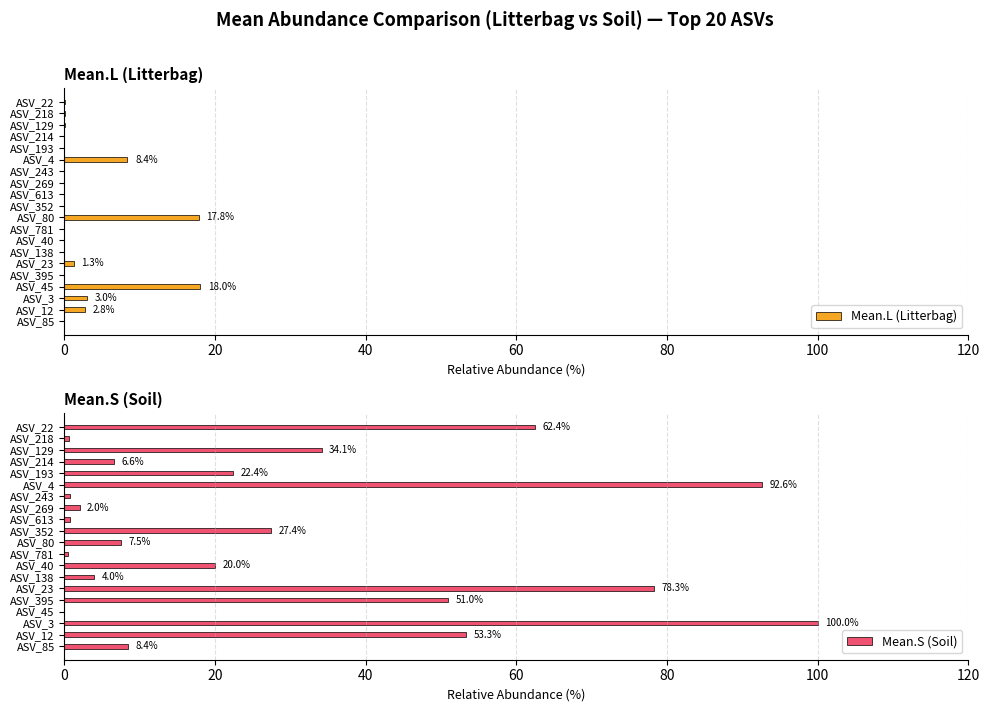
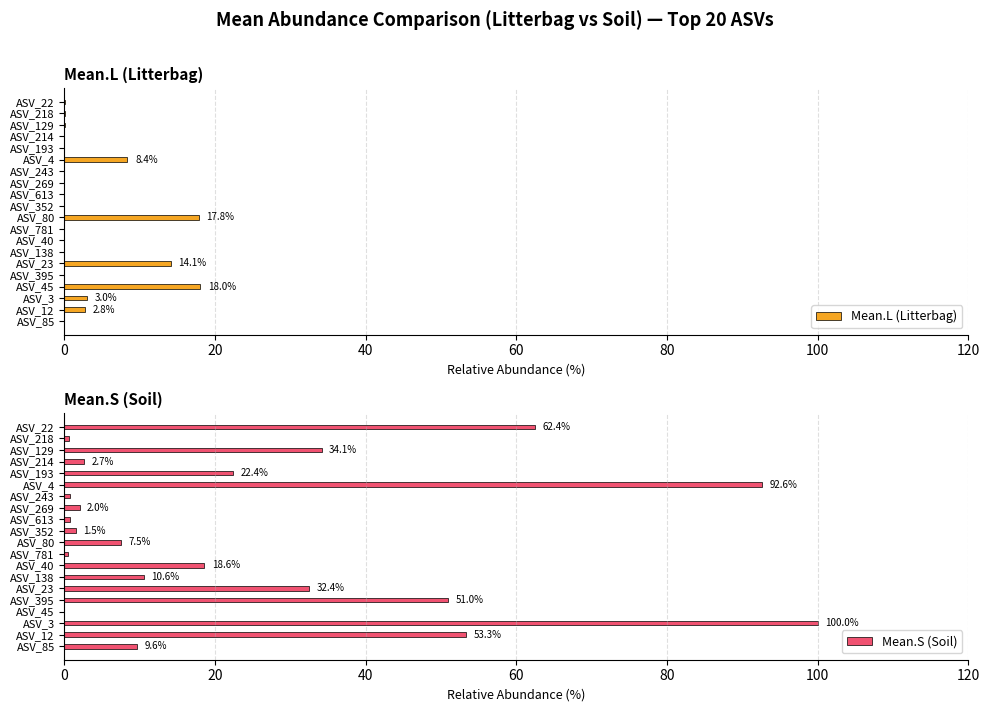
Mean.L (Litterbag), ASV_23: 1.3% -> 14.1%
Mean.S (Soil), ASV_214: 6.6% -> 2.7%
Mean.S (Soil), ASV_352: 27.4% -> 1.5%
Mean.S (Soil), ASV_40: 20.0% -> 18.6%
Mean.S (Soil), ASV_138: 4.0% -> 10.6%
Mean.S (Soil), ASV_23: 78.3% -> 32.4%
Mean.S (Soil), ASV_85: 8.4% -> 9.6%
